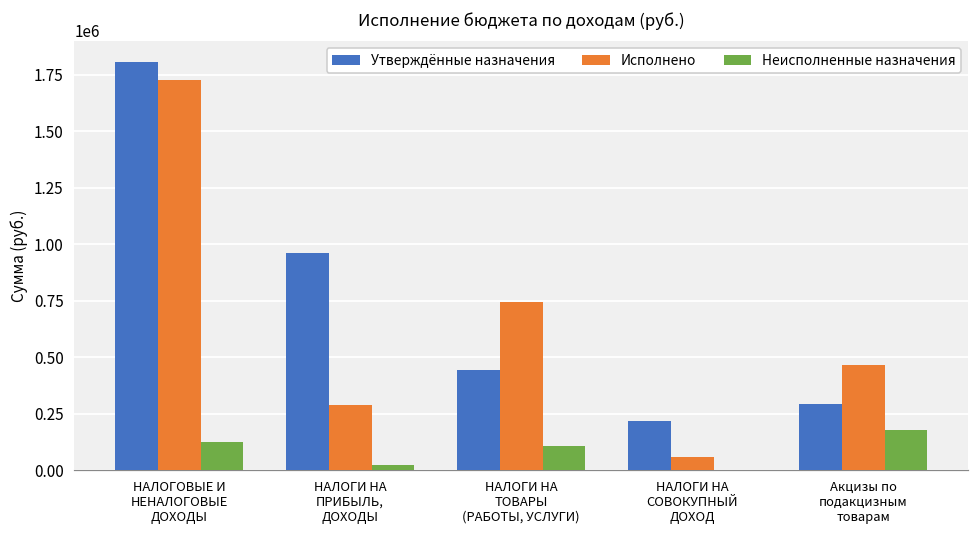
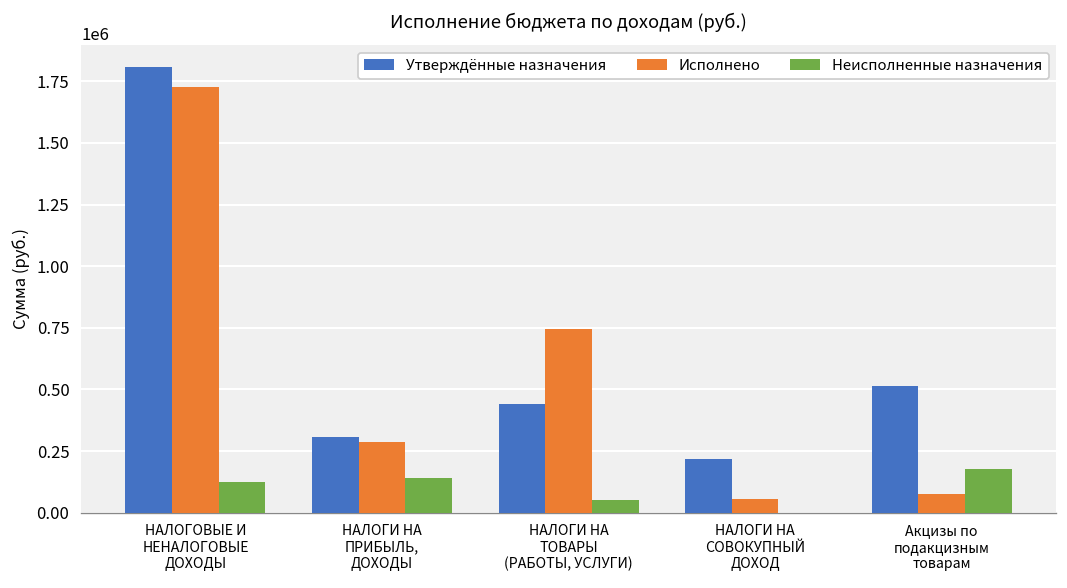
Утверждённые назначения, НАЛОГИ НА ПРИБЫЛЬ, ДОХОДЫ: 960000 -> 310000
Неисполненные назначения, НАЛОГИ НА ПРИБЫЛЬ, ДОХОДЫ: 20000 -> 140000
Неисполненные назначения, НАЛОГИ НА ТОВАРЫ (РАБОТЫ, УСЛУГИ): 100000 -> 50000
Утверждённые назначения, Акцизы по подакцизным товарам: 290000 -> 510000
Исполнено, Акцизы по подакцизным товарам: 460000 -> 80000
